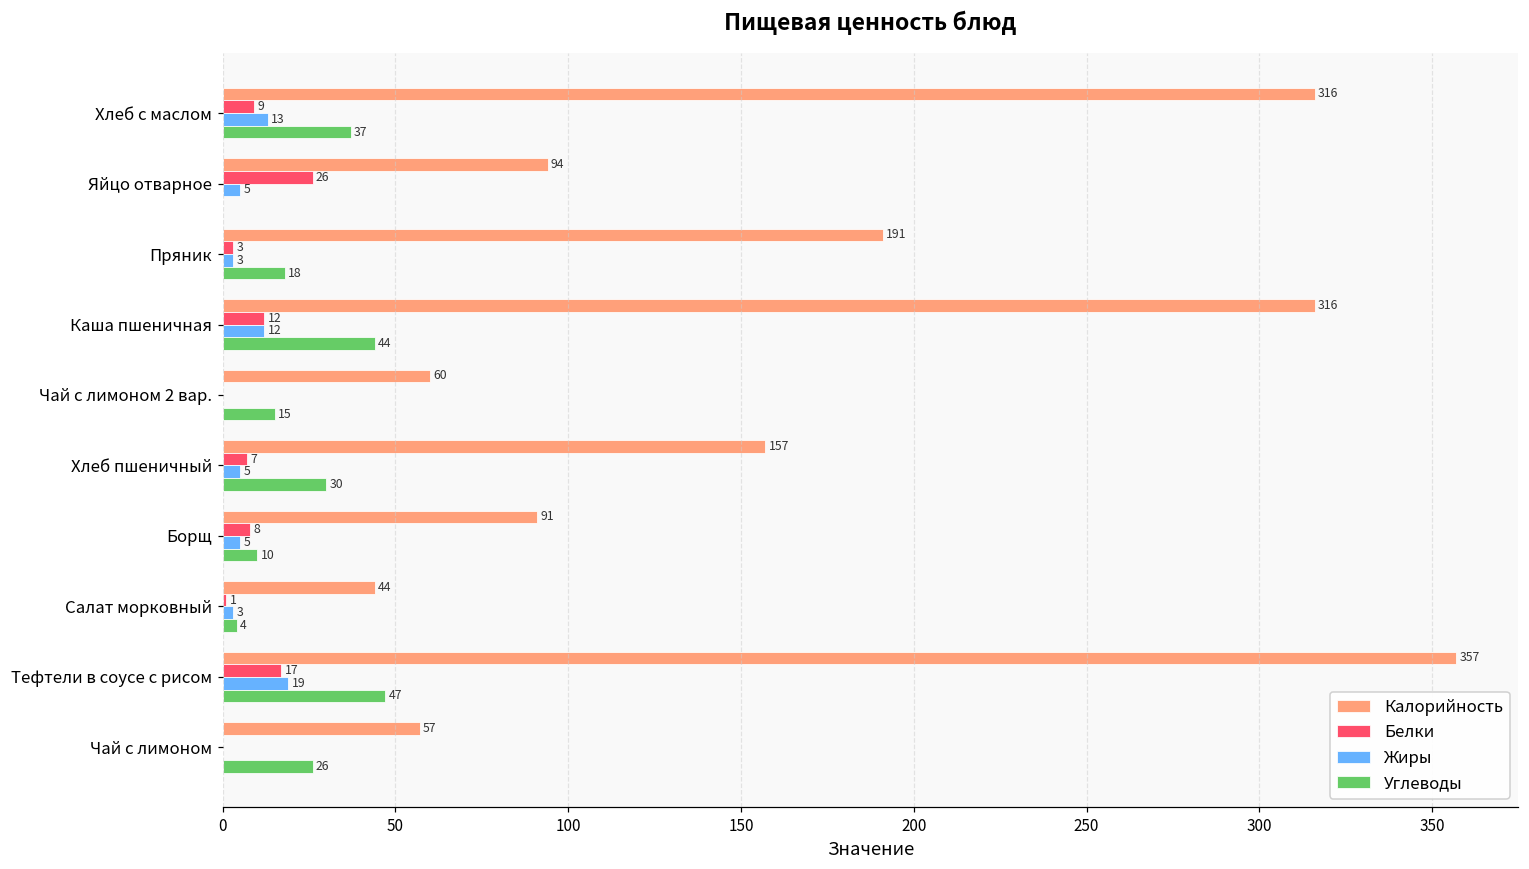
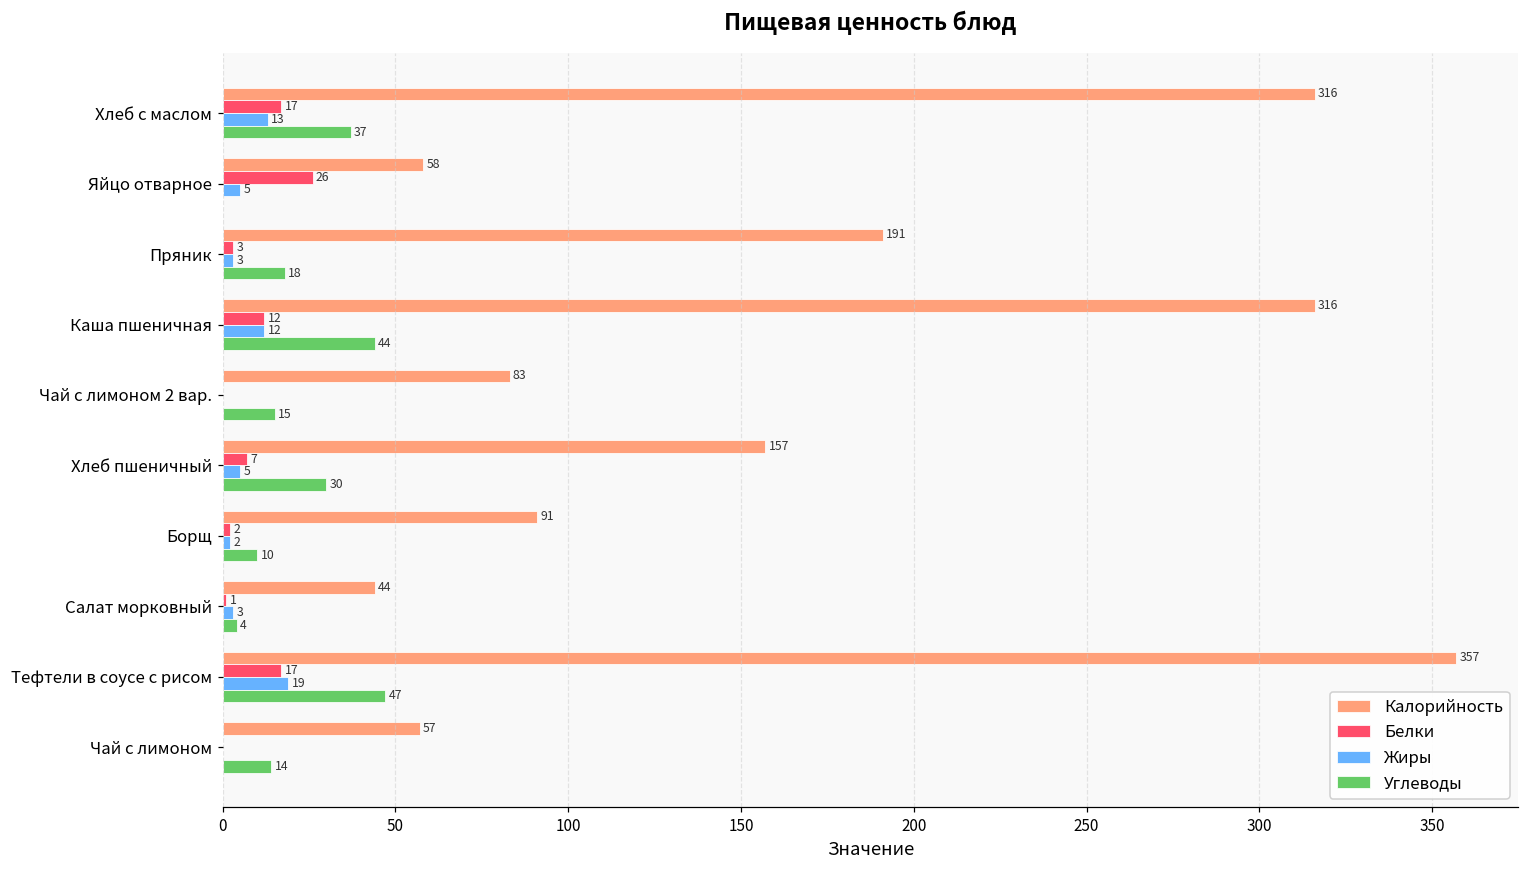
Белки, Хлеб с маслом: 9 -> 17
Калорийность, Яйцо отварное: 94 -> 58
Калорийность, Чай с лимоном 2 вар.: 60 -> 83
Белки, Борщ: 8 -> 2
Жиры, Борщ: 5 -> 2
Углеводы, Чай с лимоном: 26 -> 14
